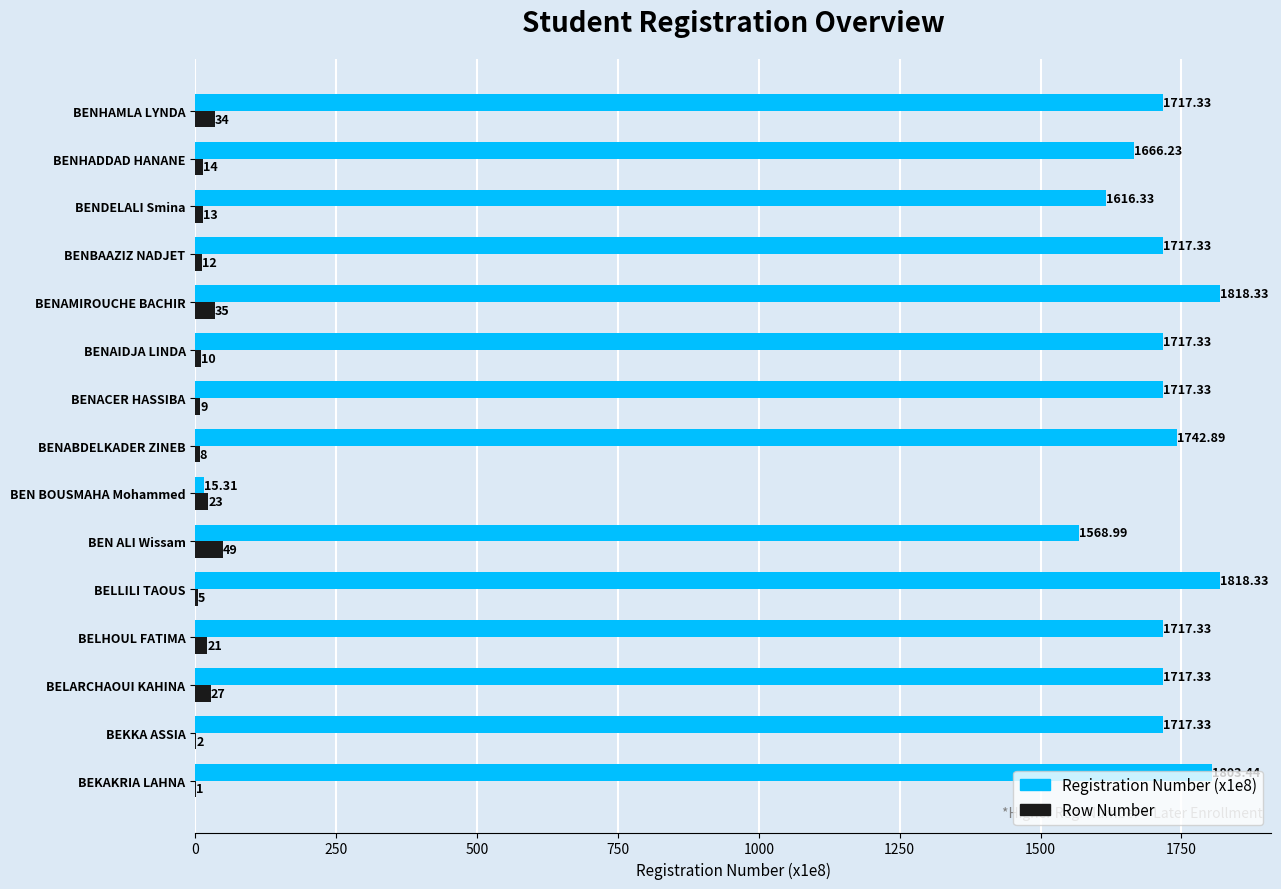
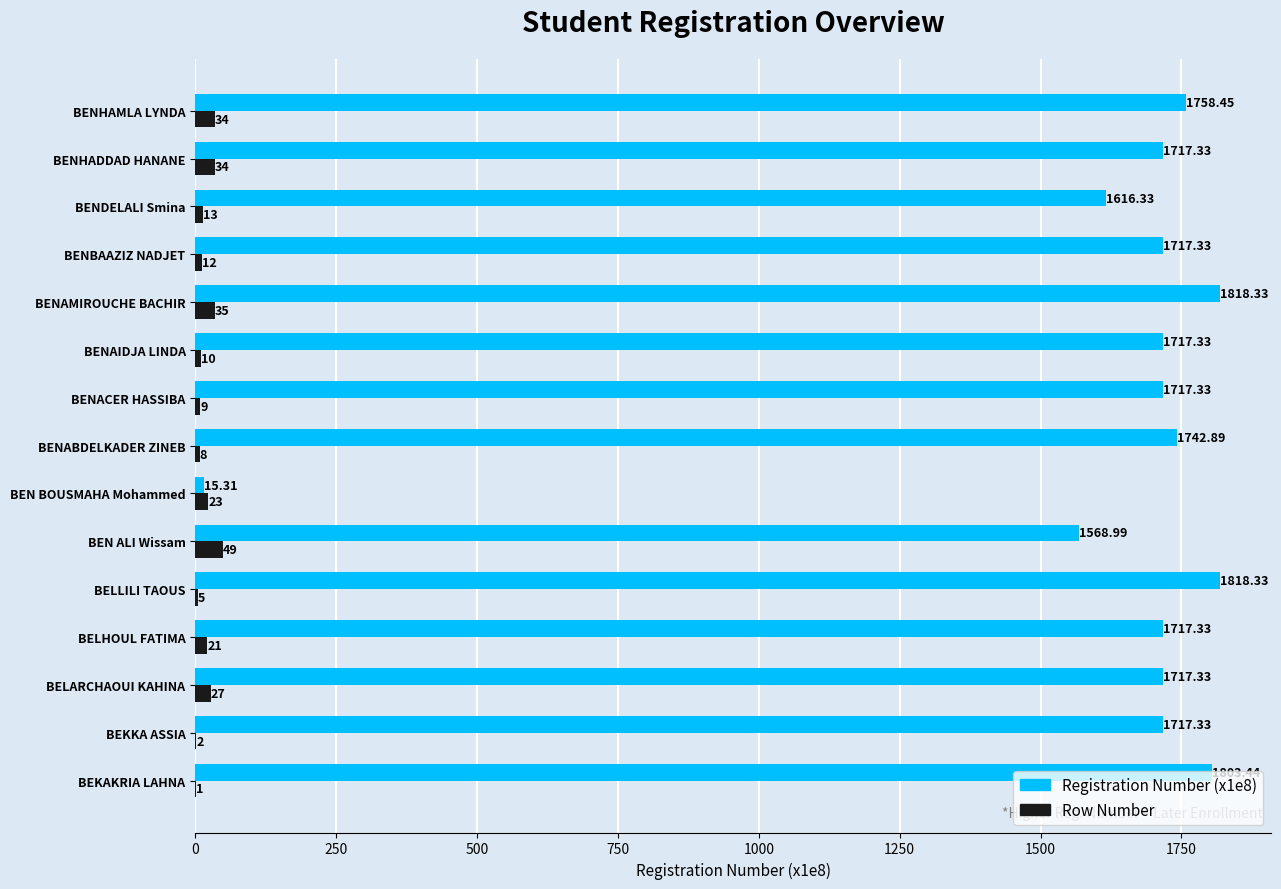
Registration Number (x1e8), BENHAMLA LYNDA: 1717.33 -> 1758.45
Registration Number (x1e8), BENHADDAD HANANE: 1666.23 -> 1717.33
Row Number, BENHADDAD HANANE: 14 -> 34
